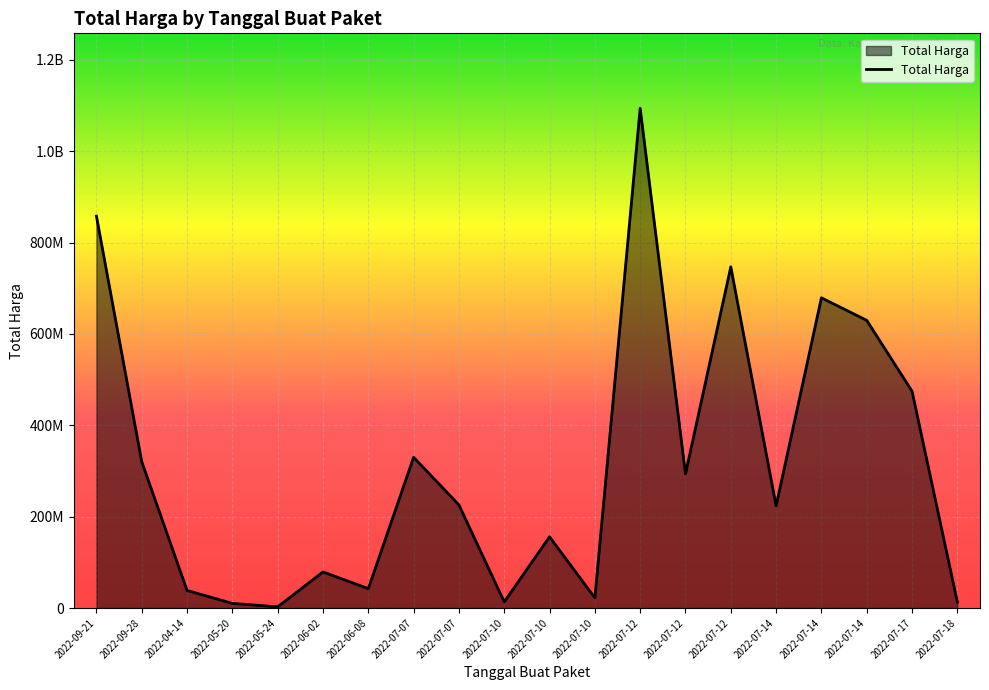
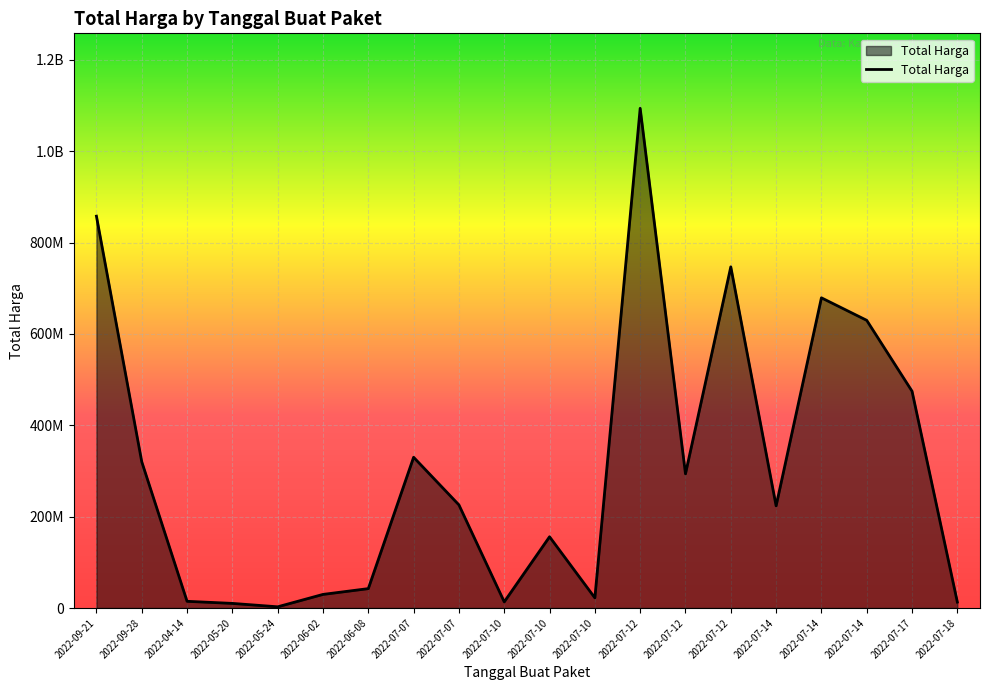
2022-04-14: 40000000 -> 10000000
2022-06-02: 80000000 -> 30000000
